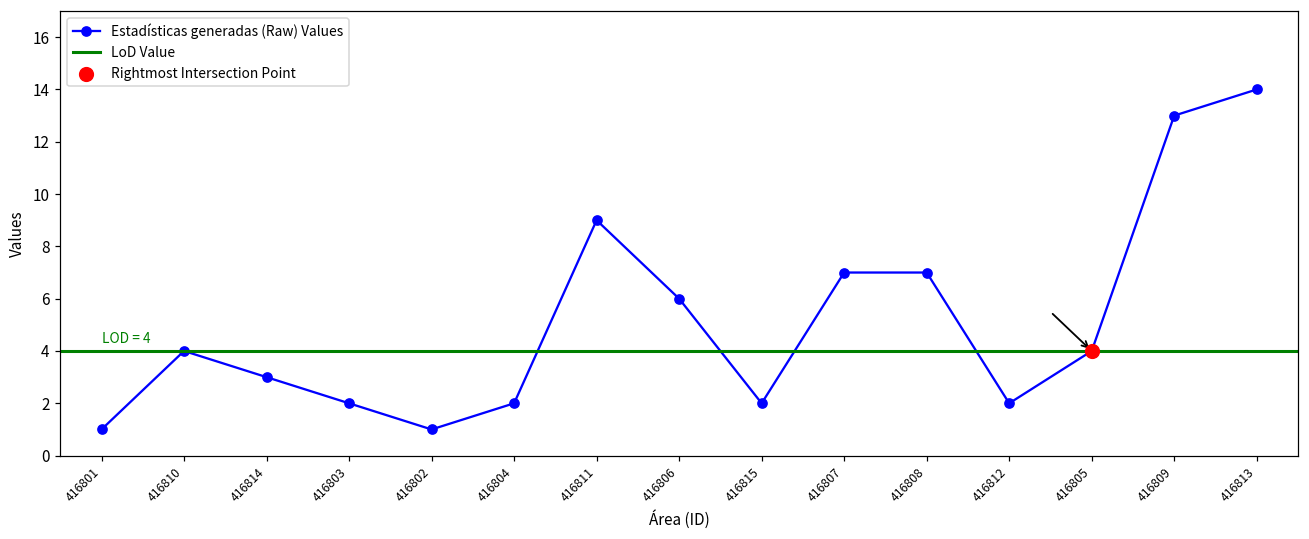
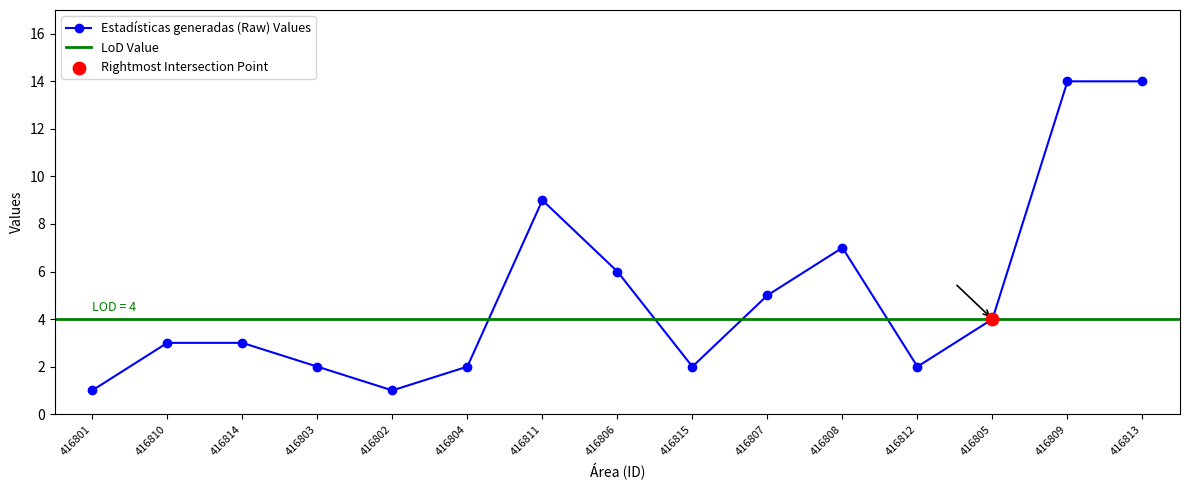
Estadísticas generadas (Raw) Values, 416810: 4 -> 3
Estadísticas generadas (Raw) Values, 416807: 7 -> 5
Estadísticas generadas (Raw) Values, 416809: 13 -> 14
